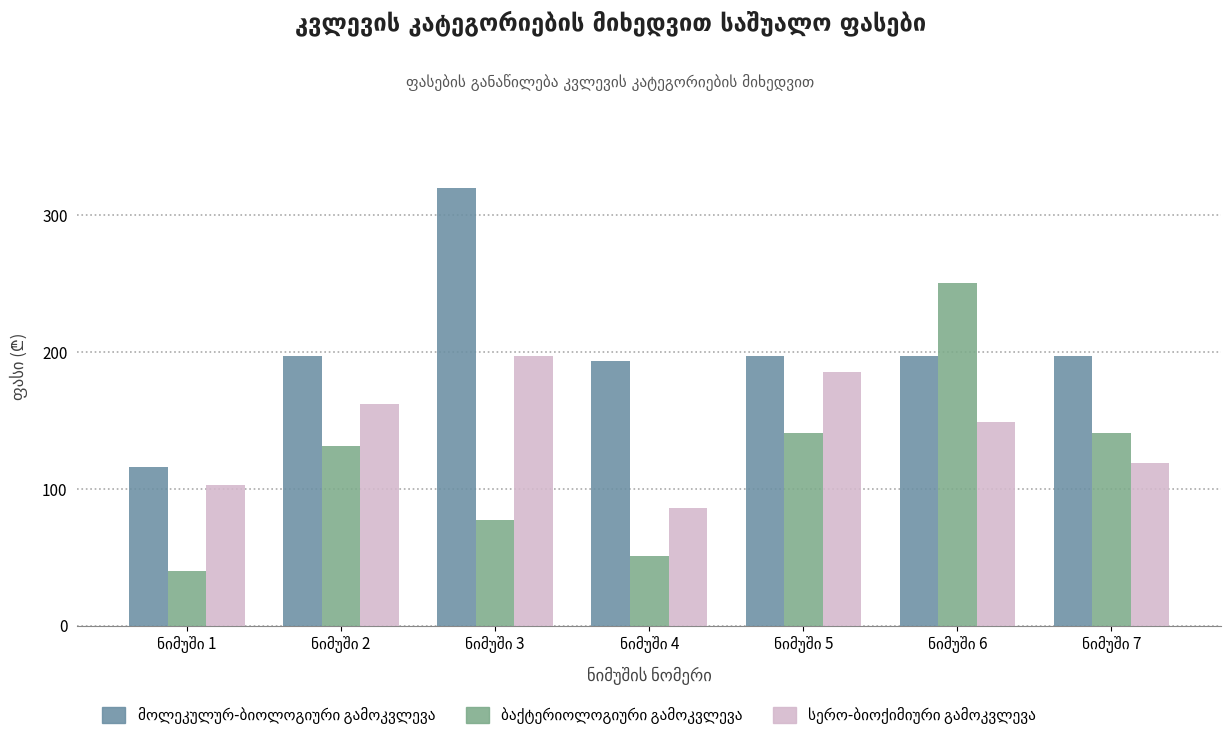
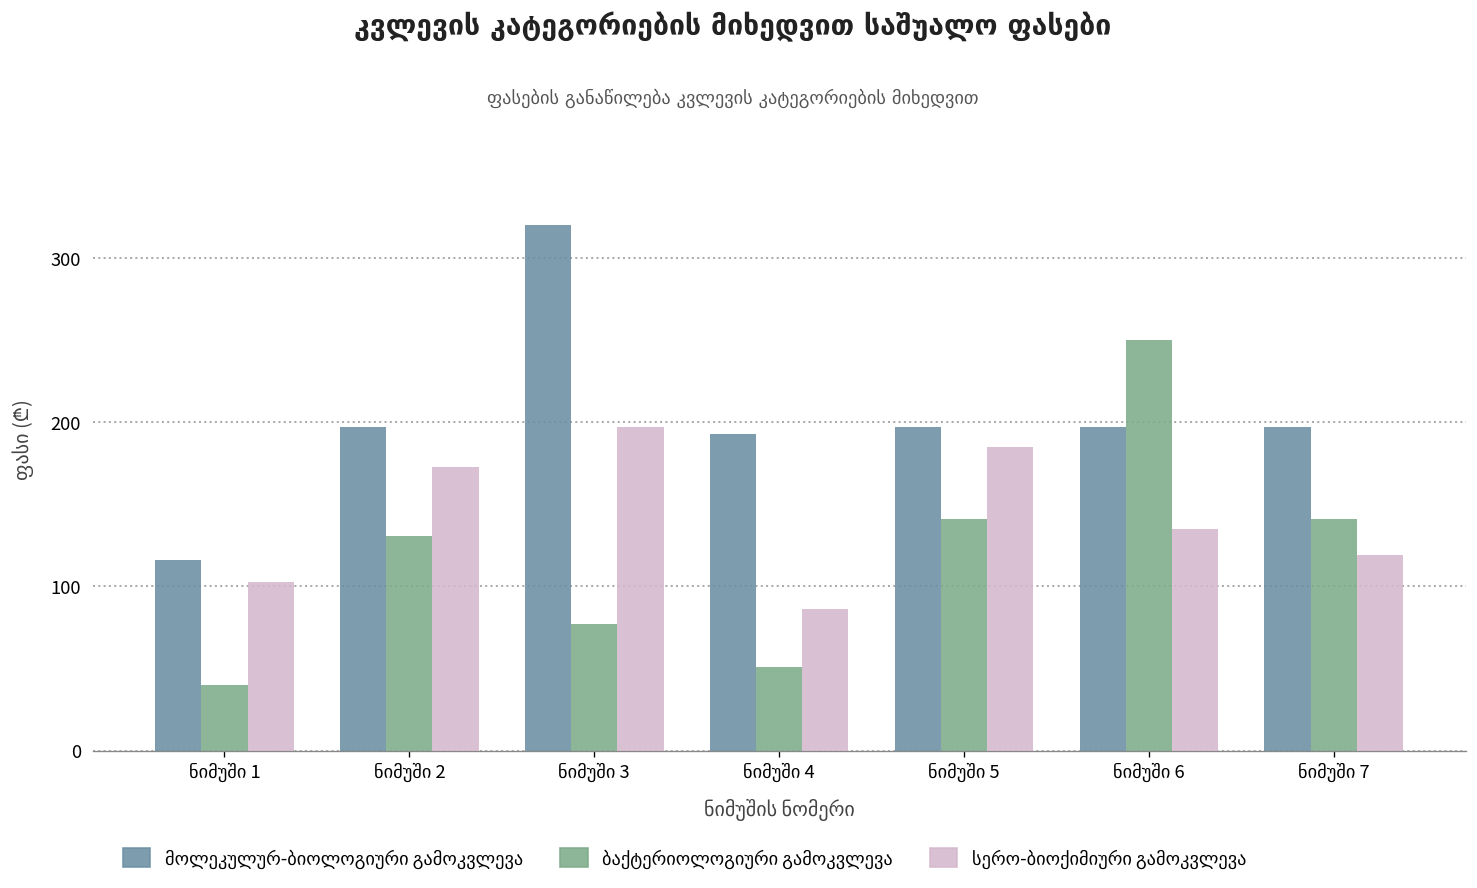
სერო-ბიოქიმიური გამოკვლევა, ნიმუში 2: 162 -> 173
სერო-ბიოქიმიური გამოკვლევა, ნიმუში 6: 149 -> 135
